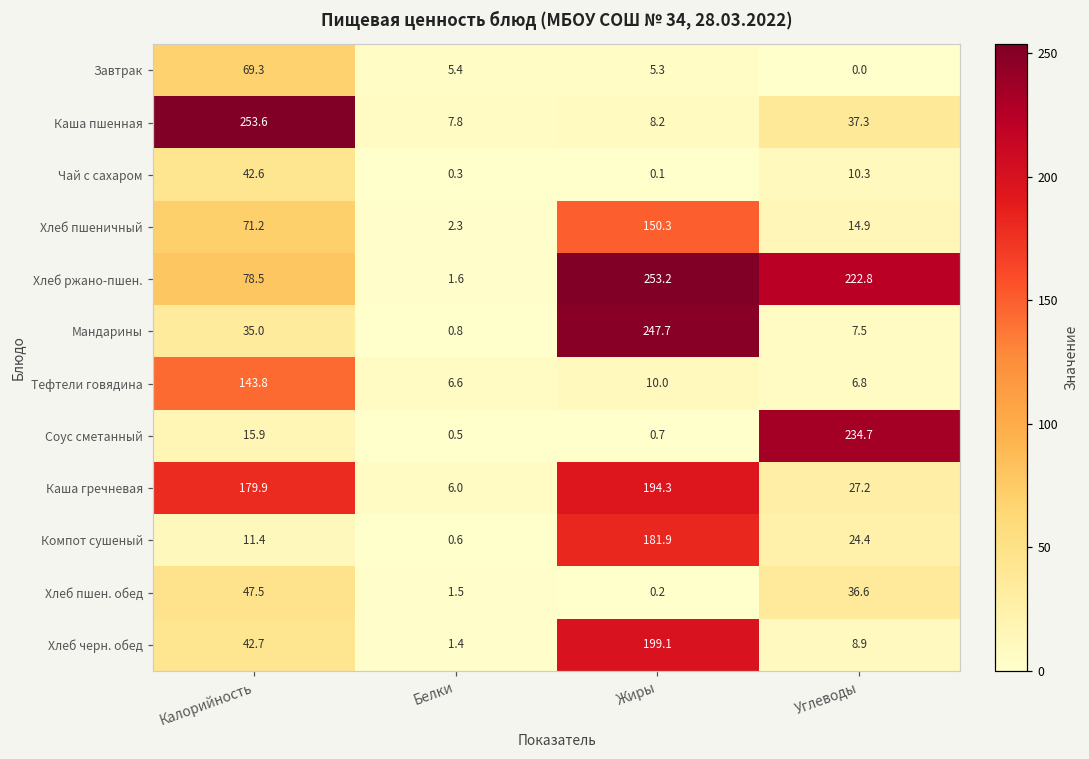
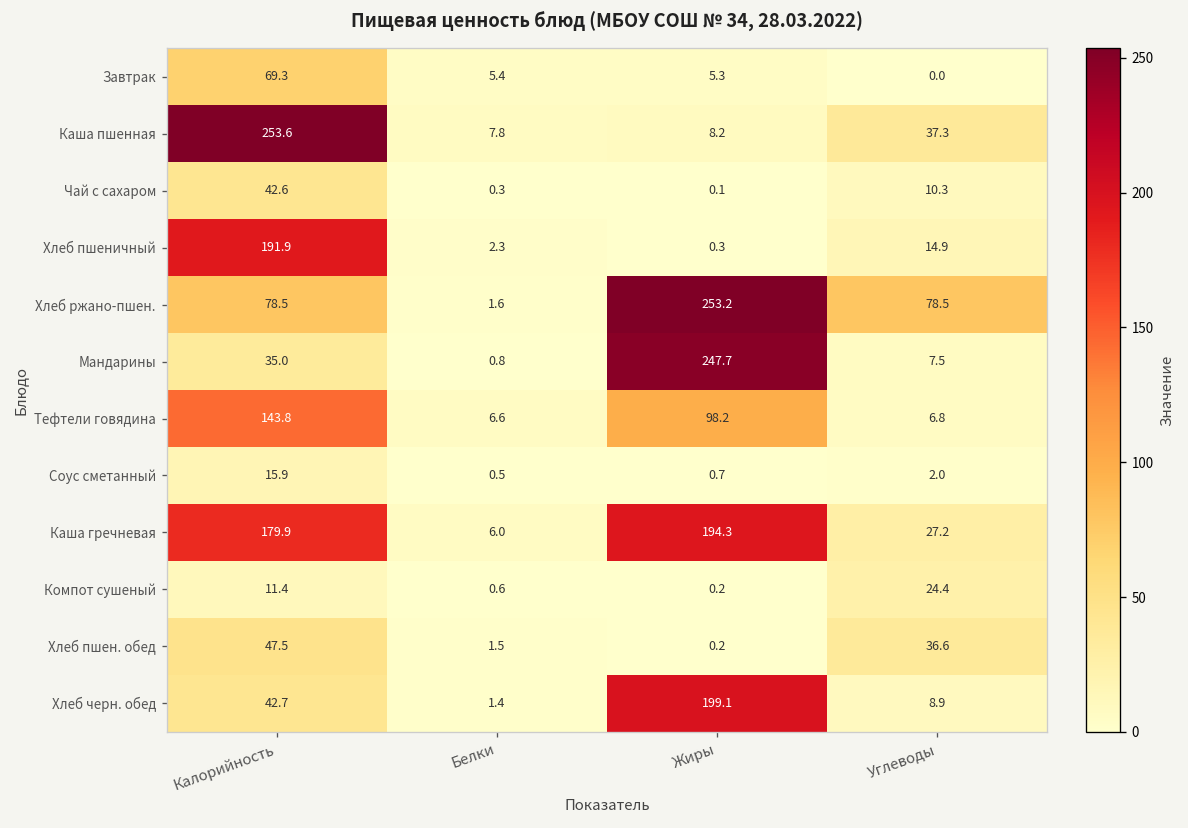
Хлеб пшеничный, Калорийность: 71.2 -> 191.9
Хлеб пшеничный, Жиры: 150.3 -> 0.3
Хлеб ржано-пшен., Углеводы: 222.8 -> 78.5
Тефтели говядина, Жиры: 10.0 -> 98.2
Соус сметанный, Углеводы: 234.7 -> 2.0
Компот сушеный, Жиры: 181.9 -> 0.2
